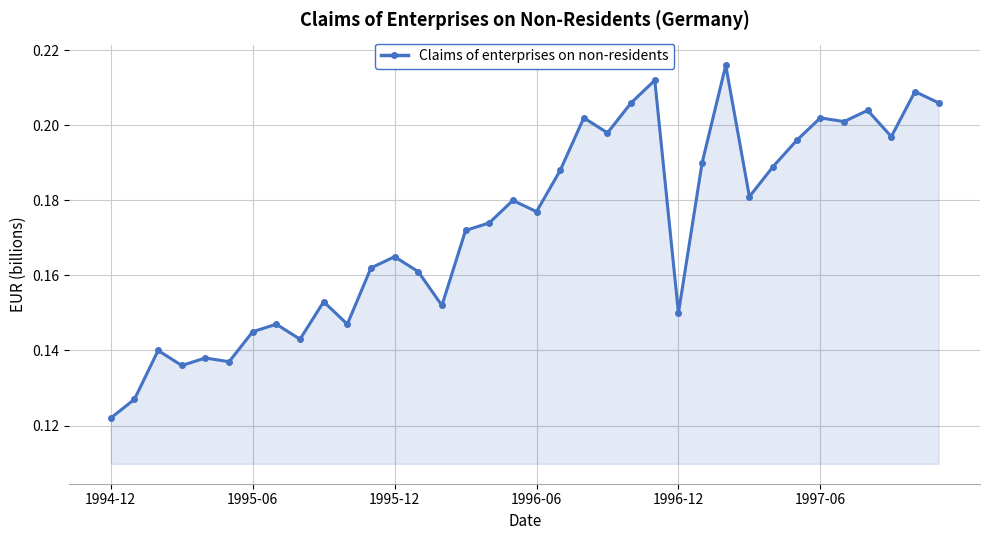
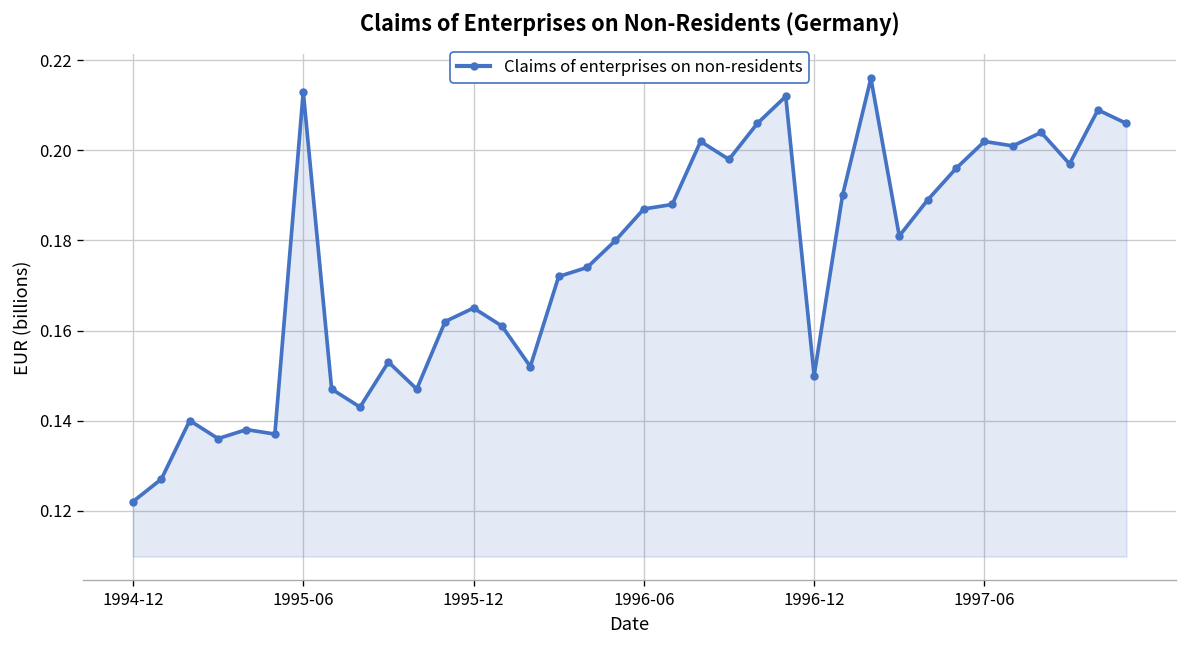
1995-06: 0.145 -> 0.213
1996-06: 0.177 -> 0.187
